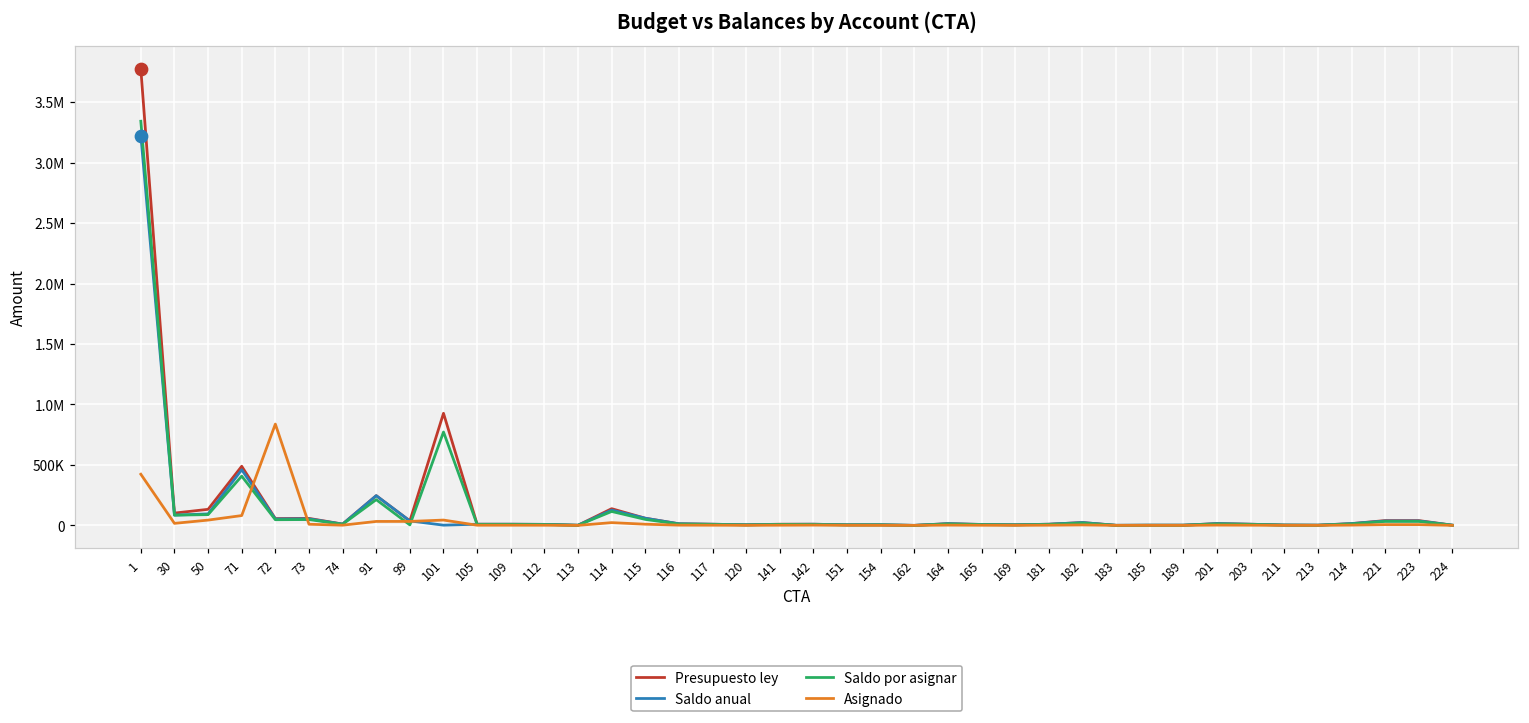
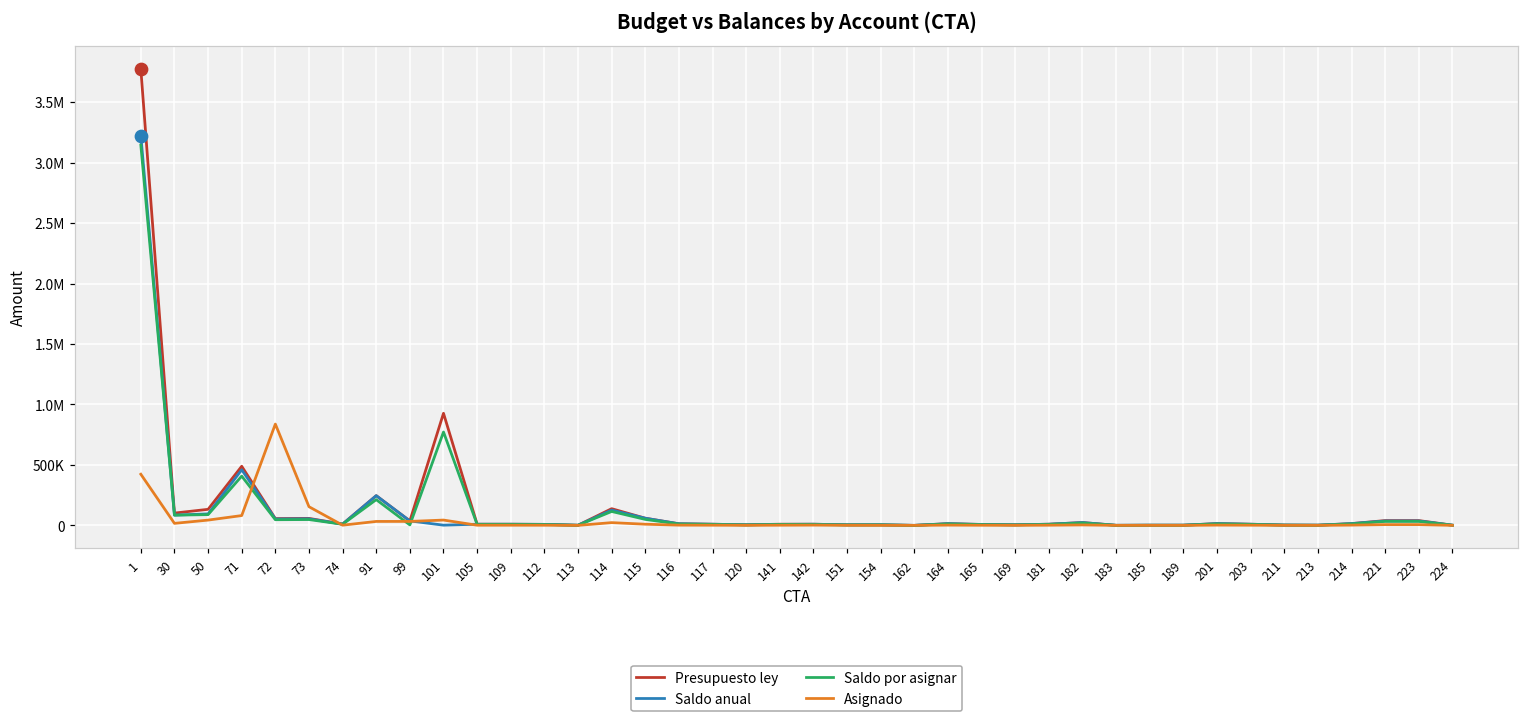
Saldo por asignar, 1: 3340000 -> 3150000
Asignado, 73: 10000 -> 150000
